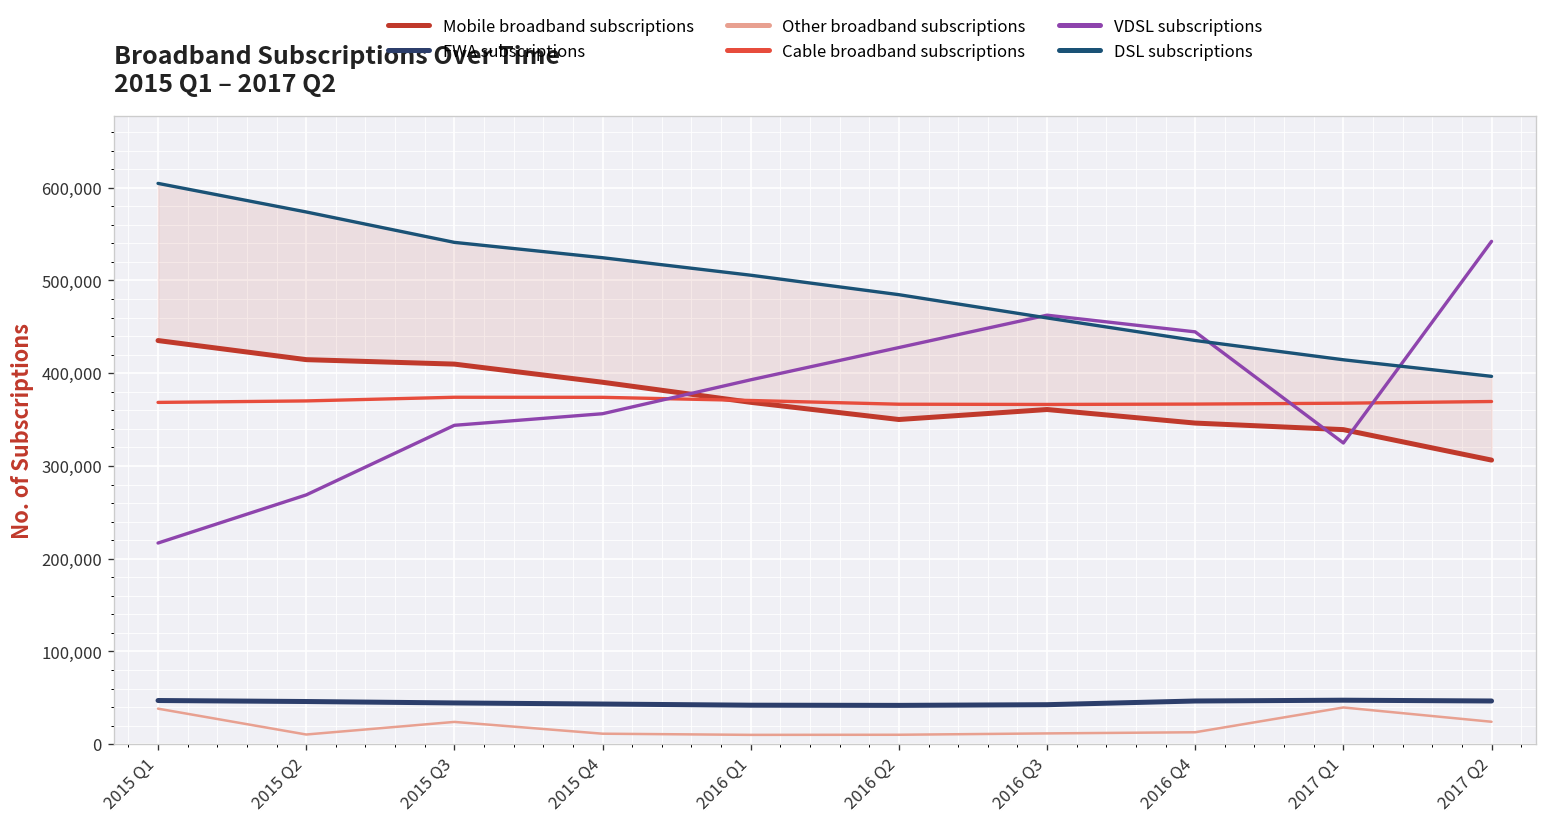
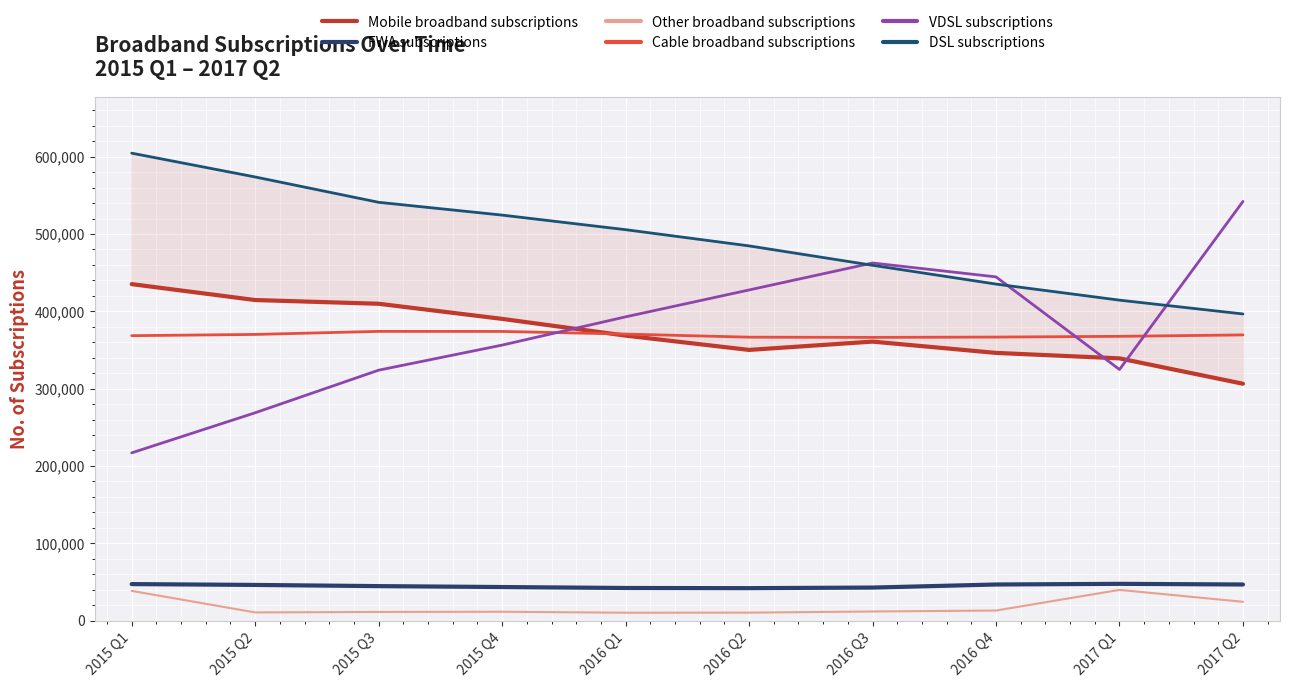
Other broadband subscriptions, 2015 Q3: 20,000 -> 10,000
VDSL subscriptions, 2015 Q3: 340,000 -> 320,000
